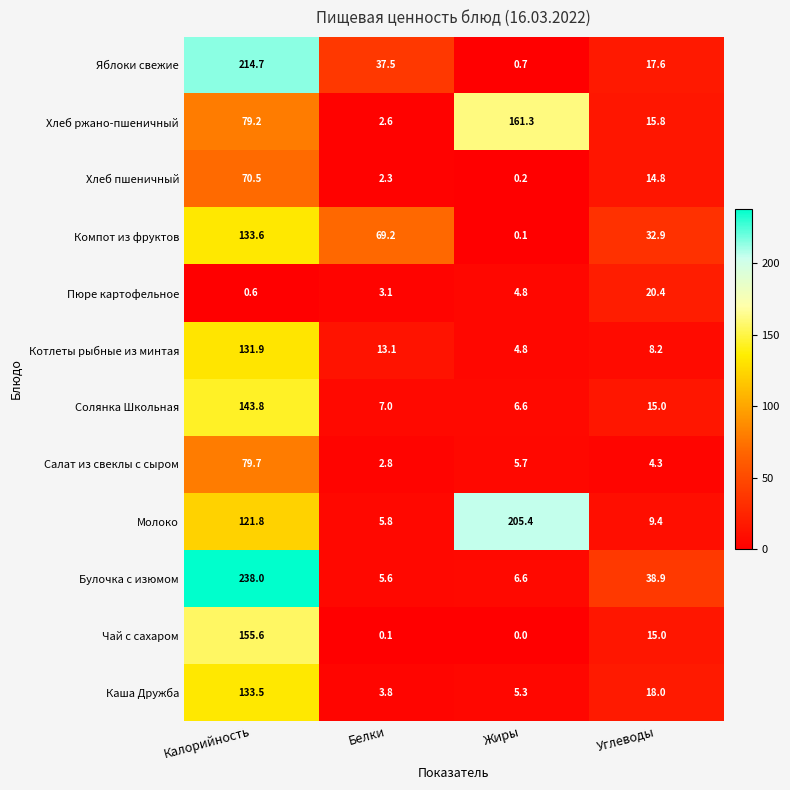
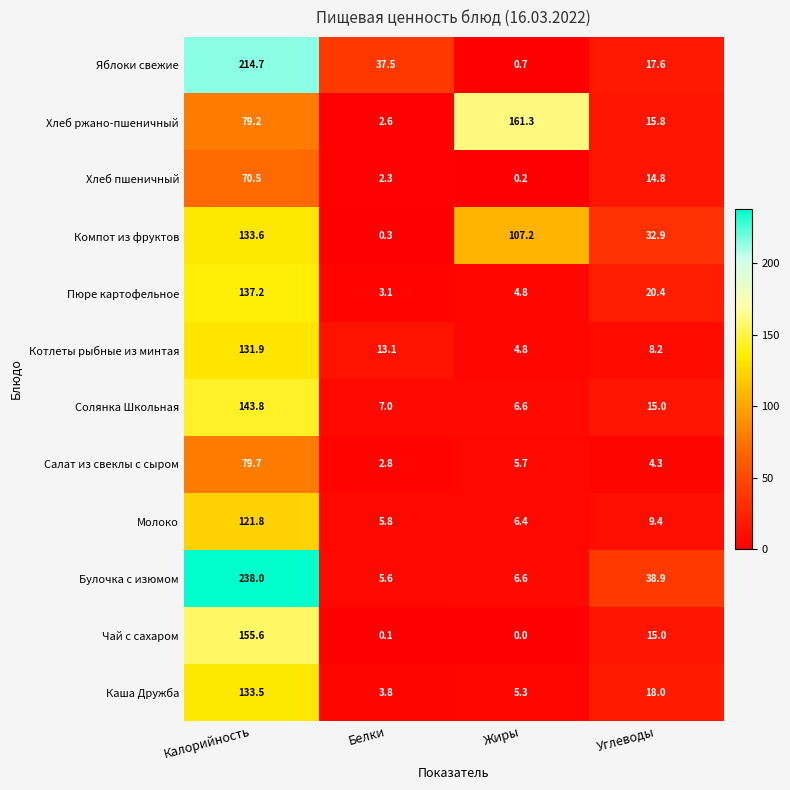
Компот из фруктов, Белки: 69.2 -> 0.3
Компот из фруктов, Жиры: 0.1 -> 107.2
Пюре картофельное, Калорийность: 0.6 -> 137.2
Молоко, Жиры: 205.4 -> 6.4
